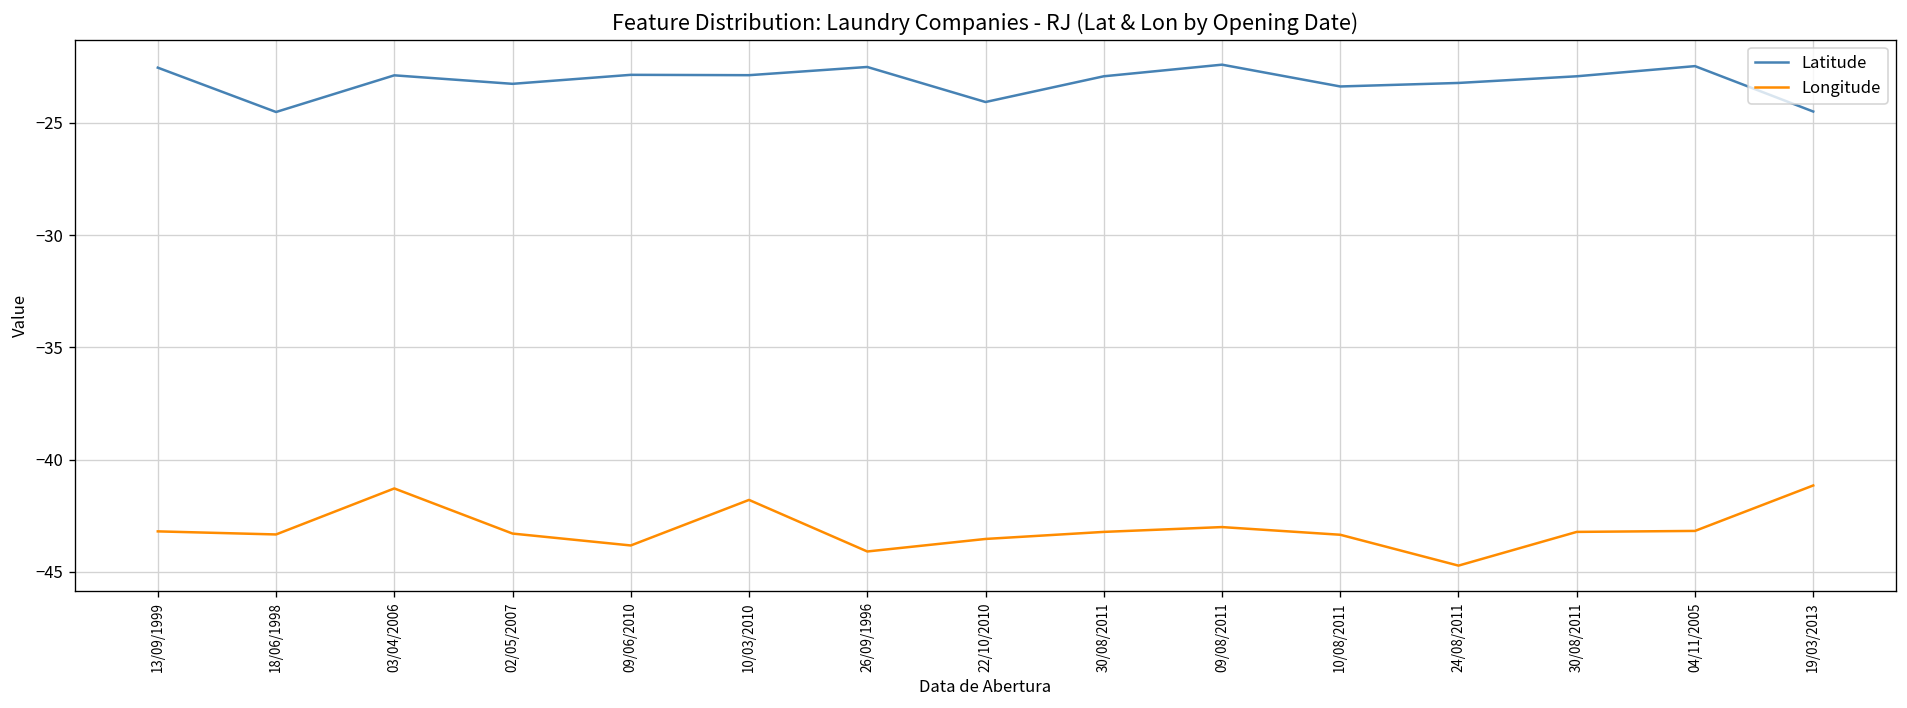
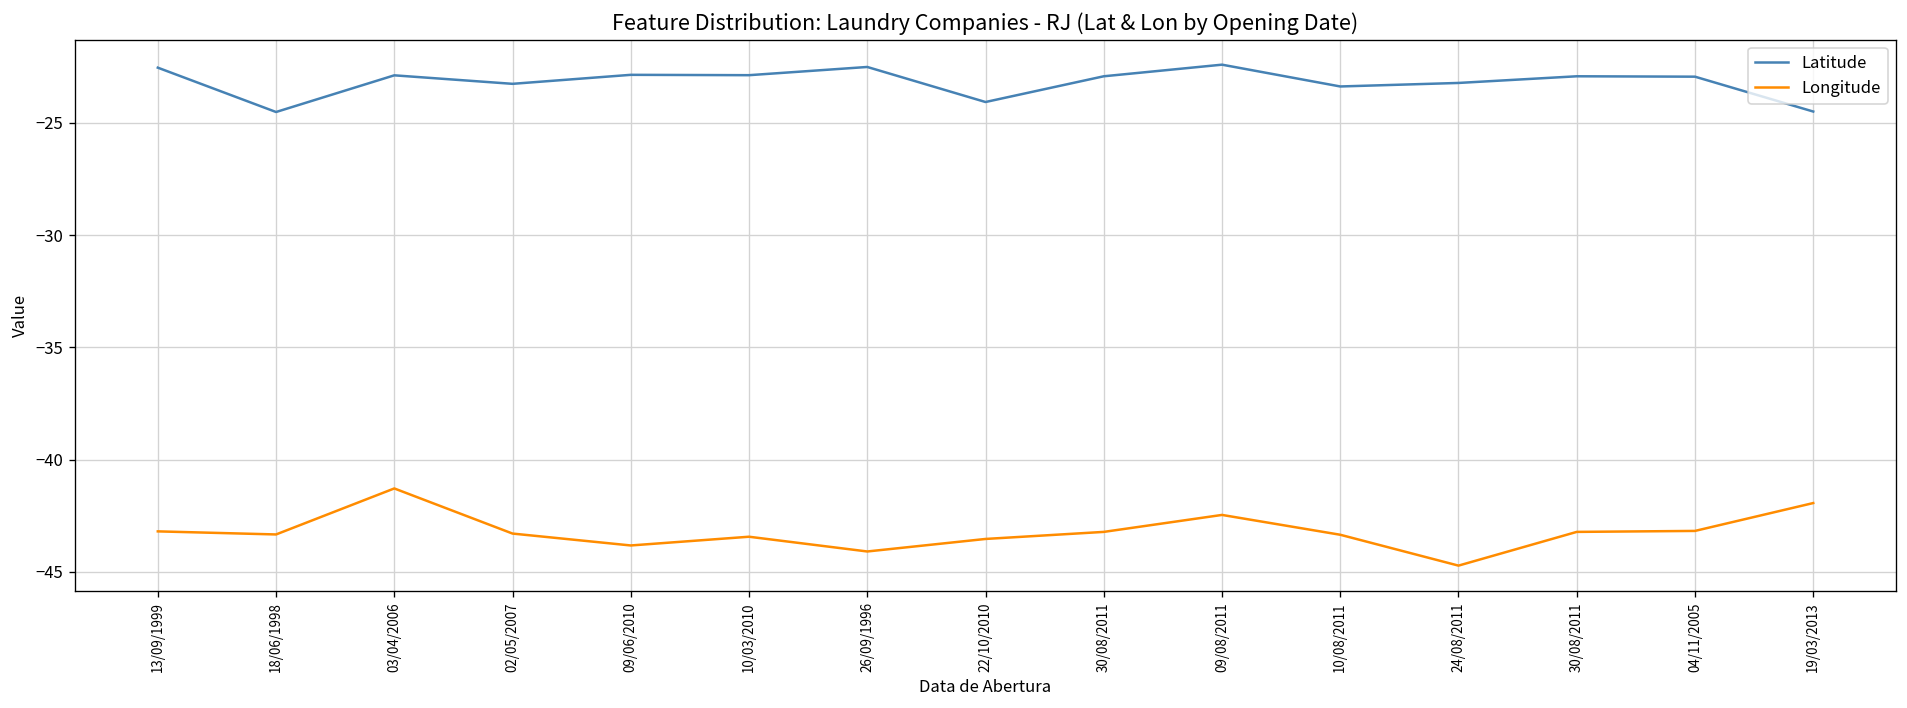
Longitude, 10/03/2010: -41.8 -> -43.4
Longitude, 09/08/2011: -43.0 -> -42.5
Latitude, 04/11/2005: -22.5 -> -22.9
Longitude, 19/03/2013: -41.2 -> -41.9
